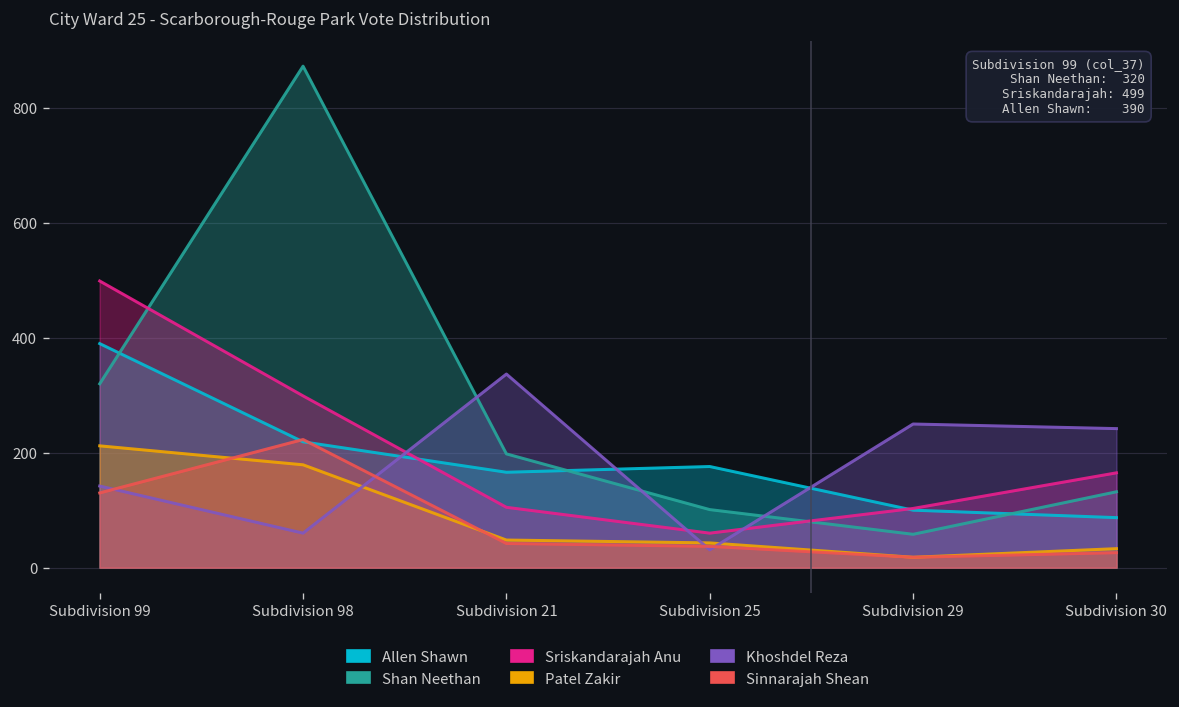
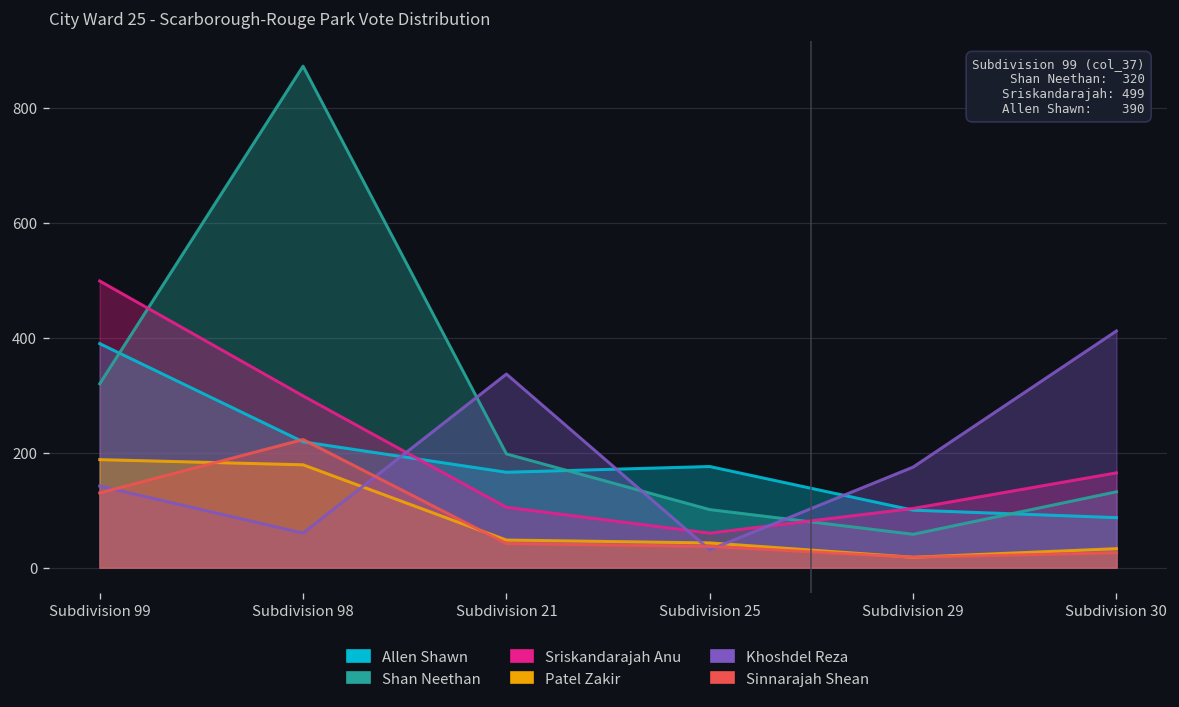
Patel Zakir, Subdivision 99: 210 -> 190
Khoshdel Reza, Subdivision 29: 250 -> 180
Khoshdel Reza, Subdivision 30: 240 -> 410
